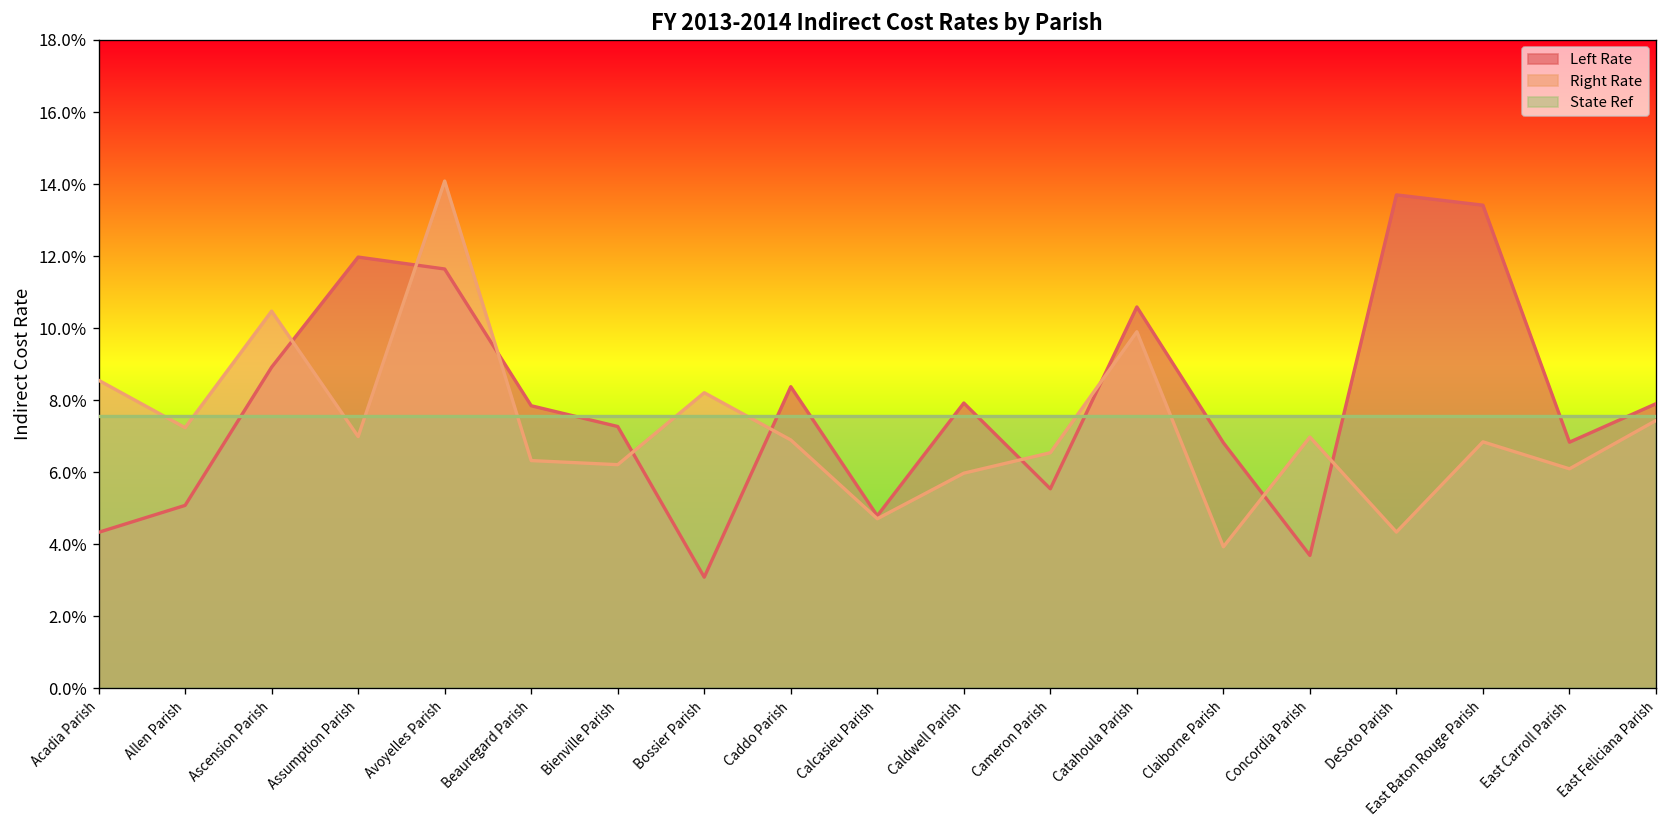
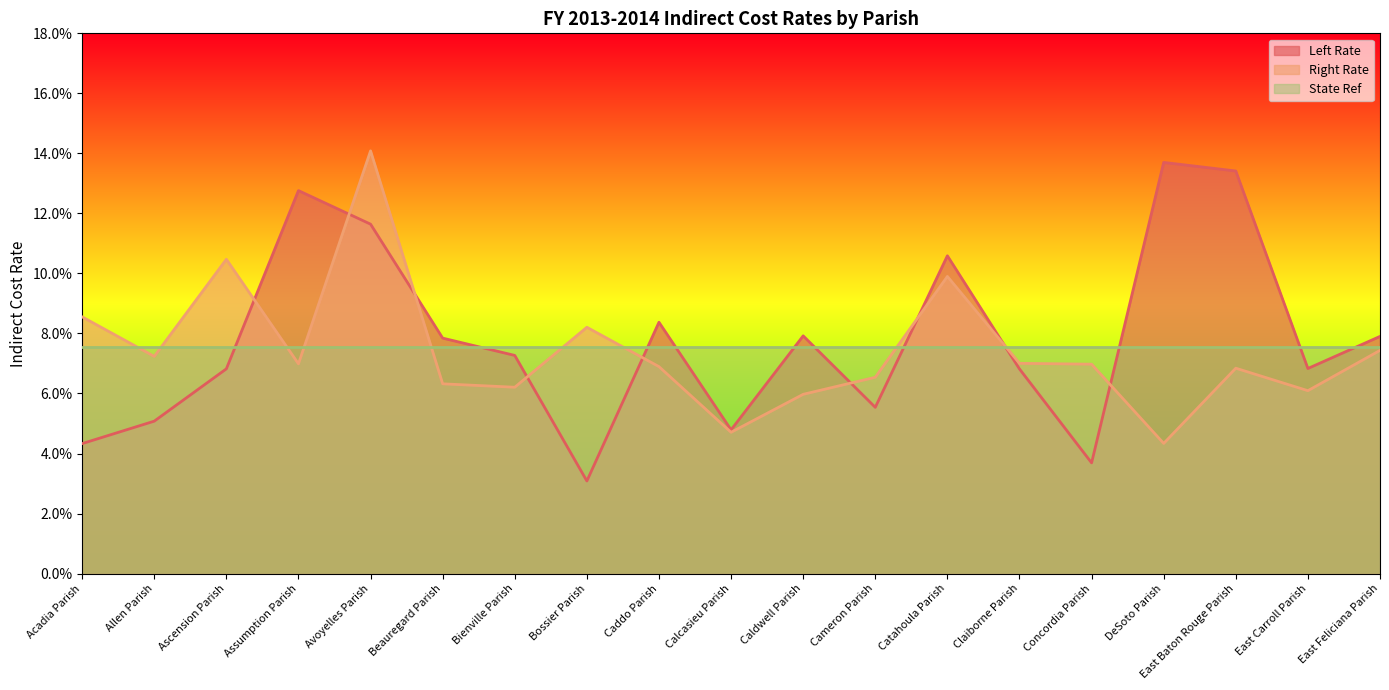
Left Rate, Ascension Parish: 8.9% -> 6.8%
Left Rate, Assumption Parish: 12.0% -> 12.8%
Right Rate, Claiborne Parish: 3.9% -> 7.0%
